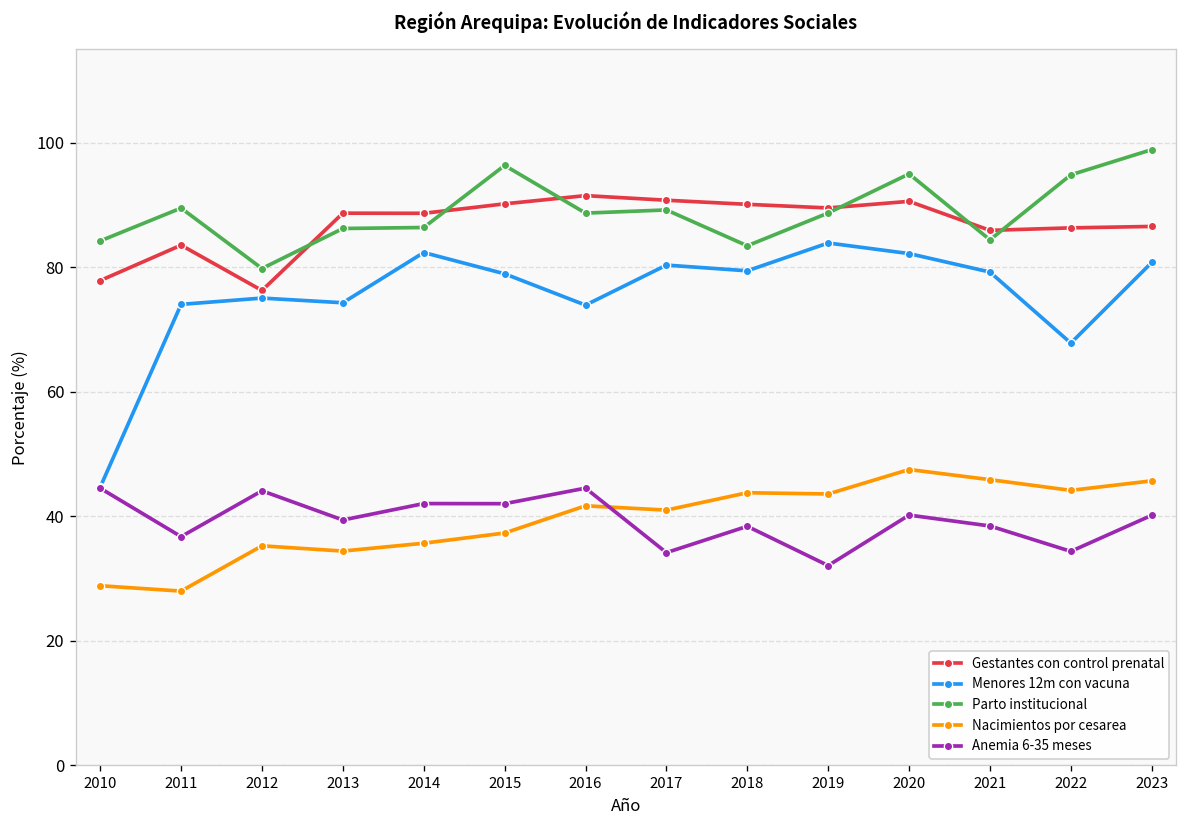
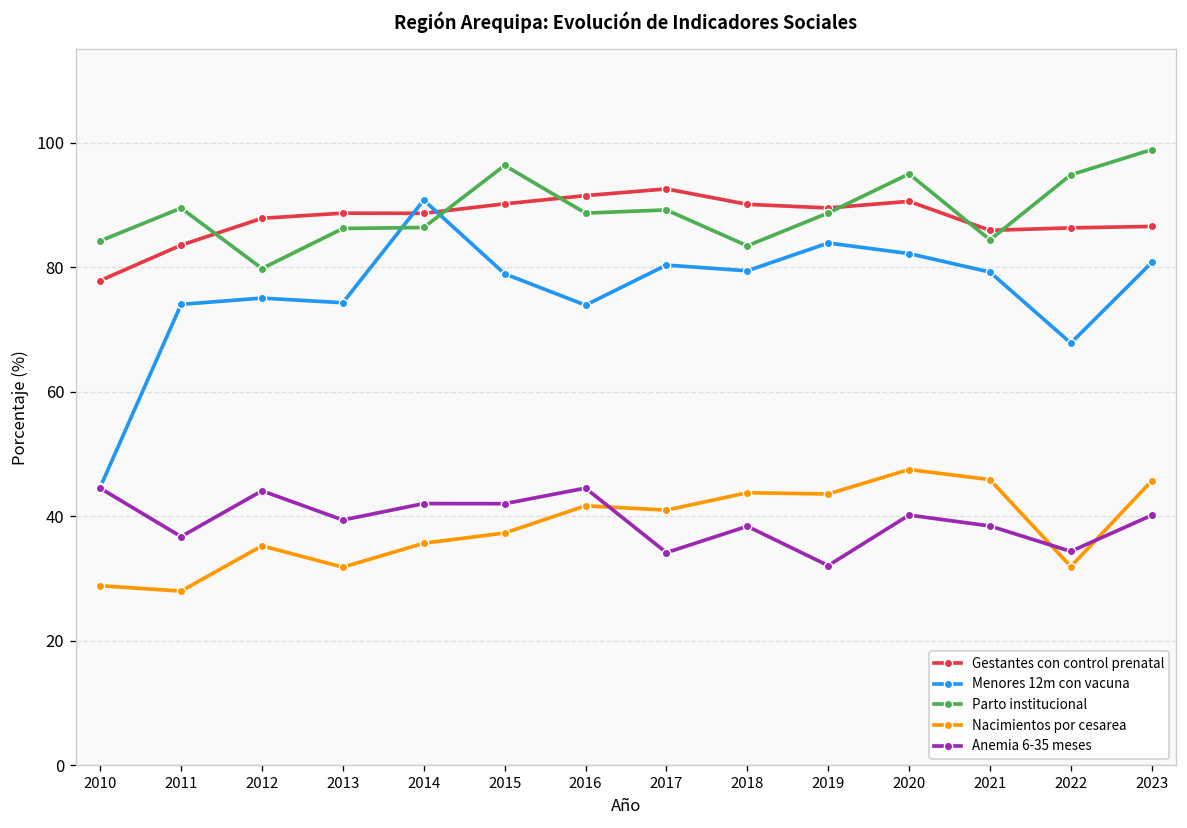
Gestantes con control prenatal, 2012: 76 -> 88
Nacimientos por cesarea, 2013: 34 -> 32
Menores 12m con vacuna, 2014: 82 -> 91
Gestantes con control prenatal, 2017: 91 -> 93
Nacimientos por cesarea, 2022: 44 -> 32
